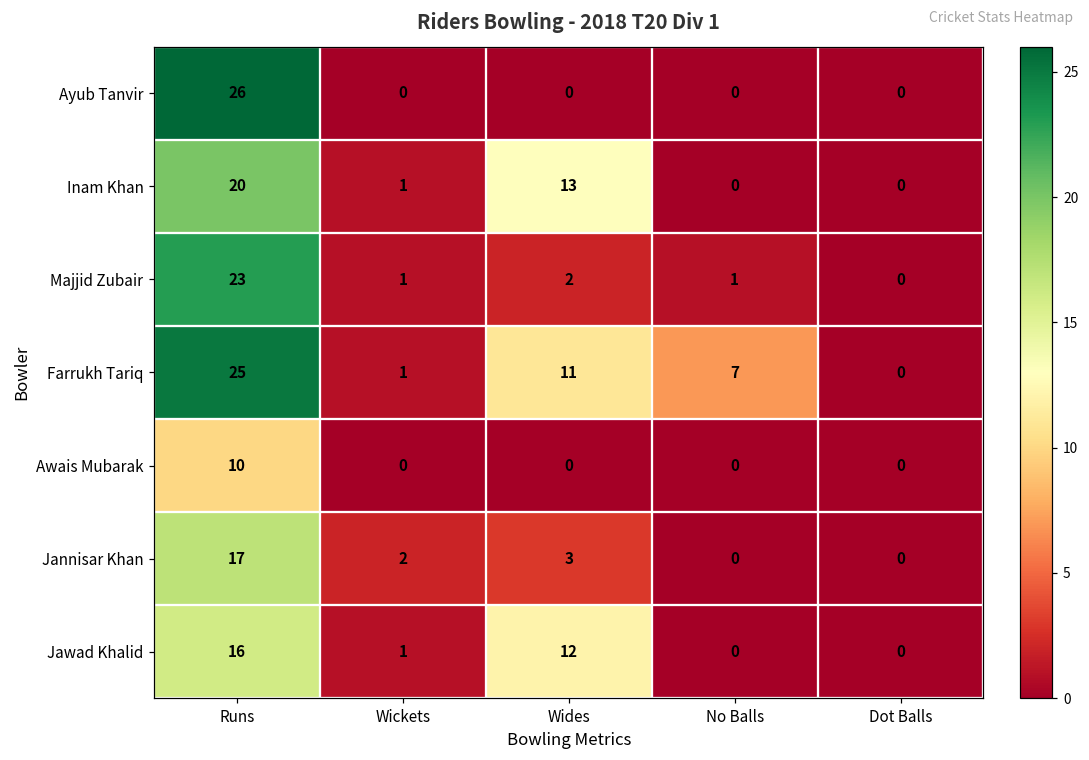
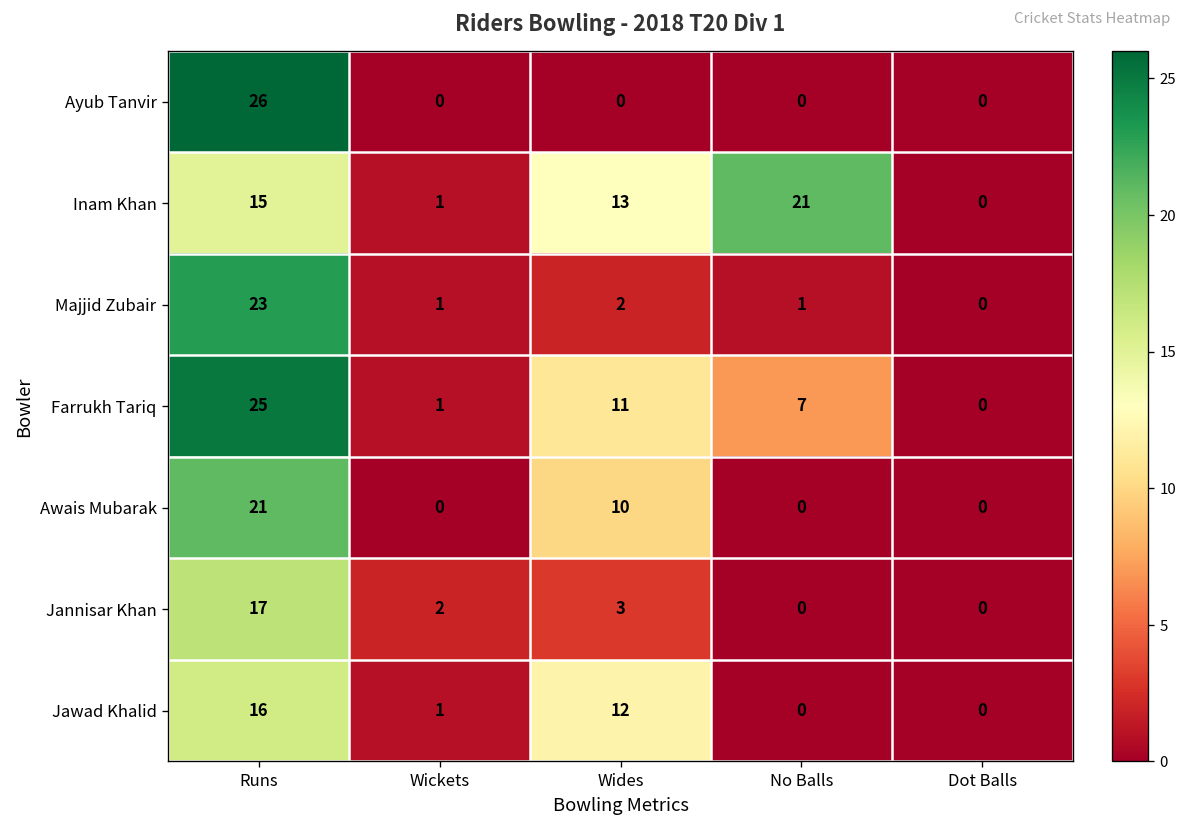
Inam Khan, Runs: 20 -> 15
Inam Khan, No Balls: 0 -> 21
Awais Mubarak, Runs: 10 -> 21
Awais Mubarak, Wides: 0 -> 10
